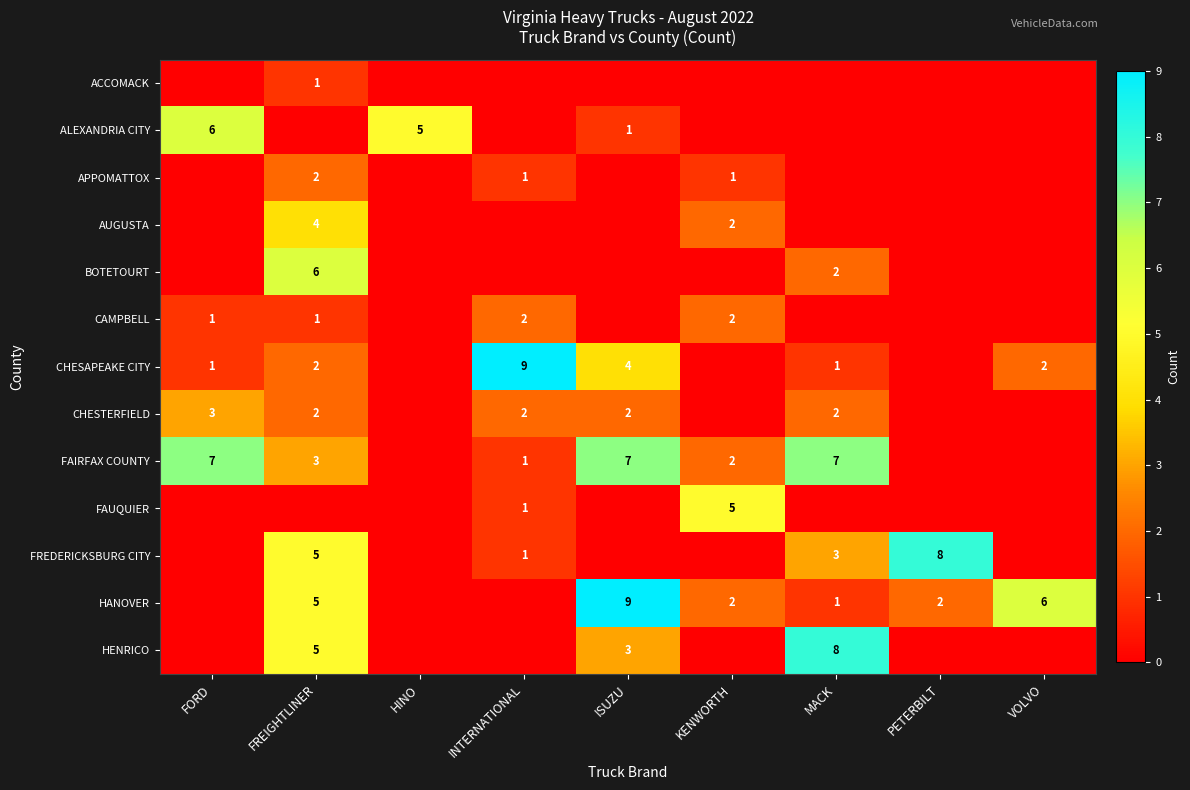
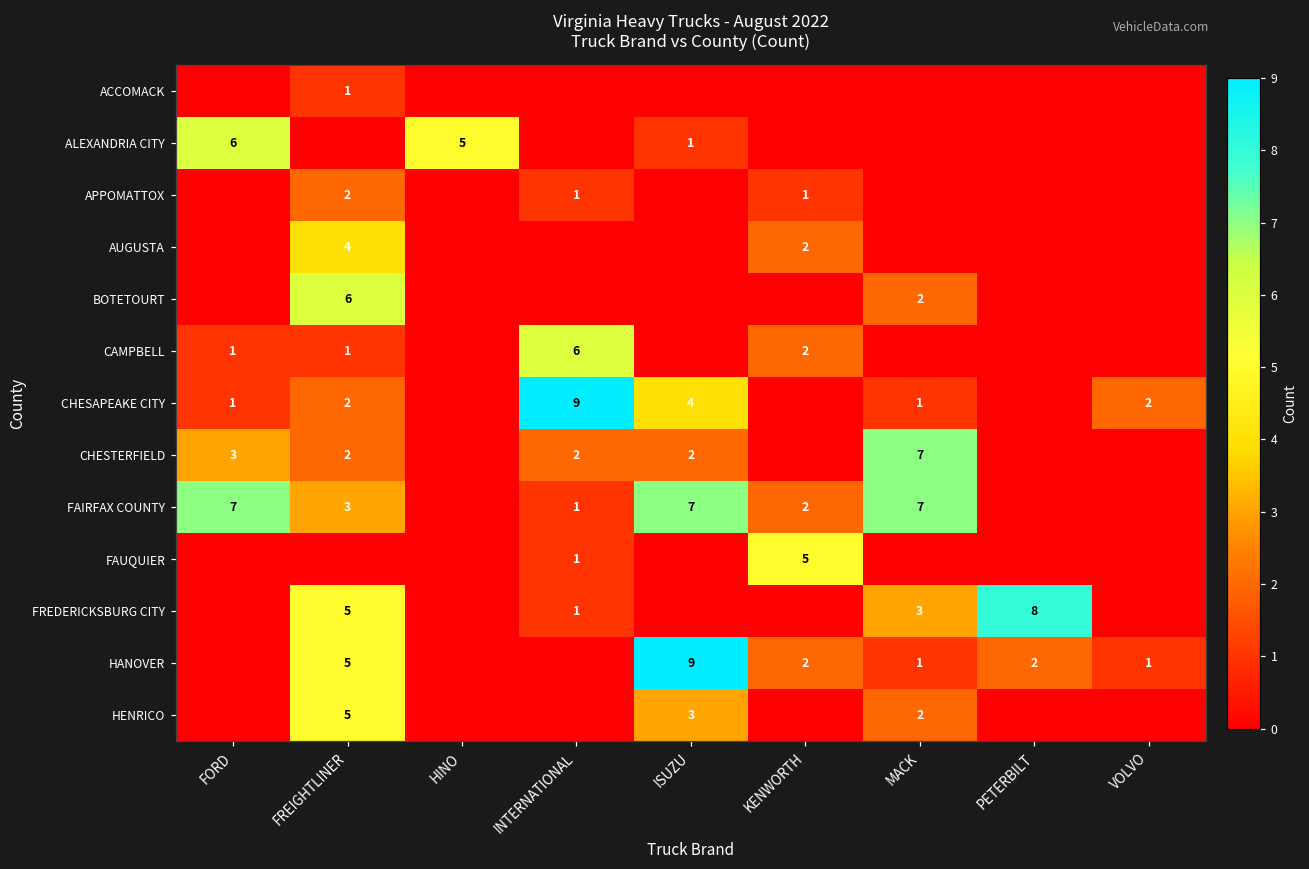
CAMPBELL, INTERNATIONAL: 2 -> 6
CHESTERFIELD, MACK: 2 -> 7
HANOVER, VOLVO: 6 -> 1
HENRICO, MACK: 8 -> 2
